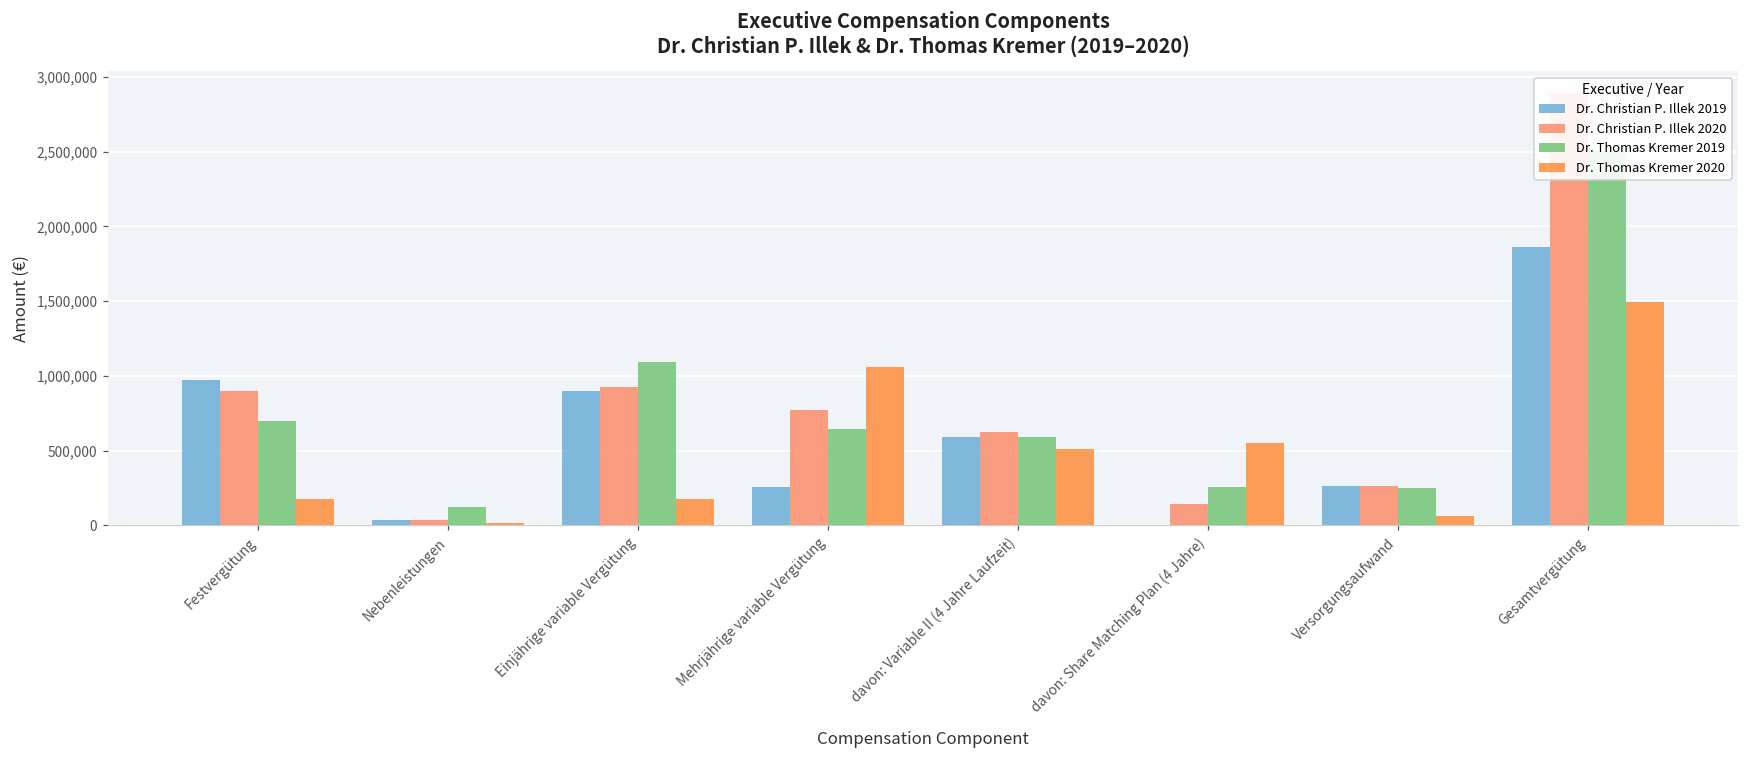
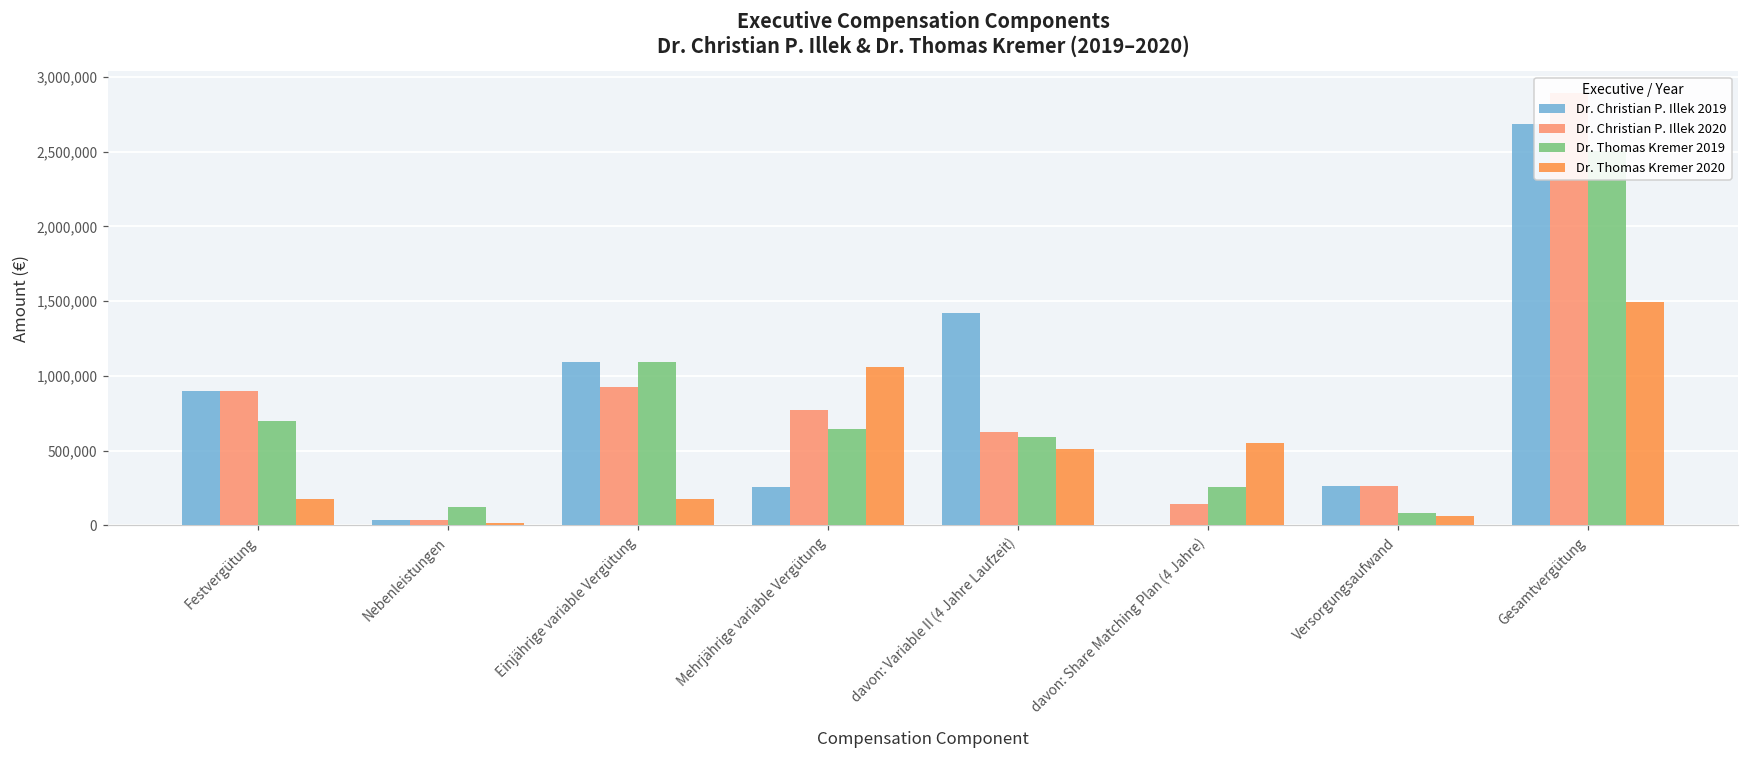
Dr. Christian P. Illek 2019, Festvergütung: 970,000 -> 900,000
Dr. Christian P. Illek 2019, Einjährige variable Vergütung: 900,000 -> 1,090,000
Dr. Christian P. Illek 2019, davon: Variable II (4 Jahre Laufzeit): 590,000 -> 1,420,000
Dr. Thomas Kremer 2019, Versorgungsaufwand: 250,000 -> 90,000
Dr. Christian P. Illek 2019, Gesamtvergütung: 1,860,000 -> 2,680,000
